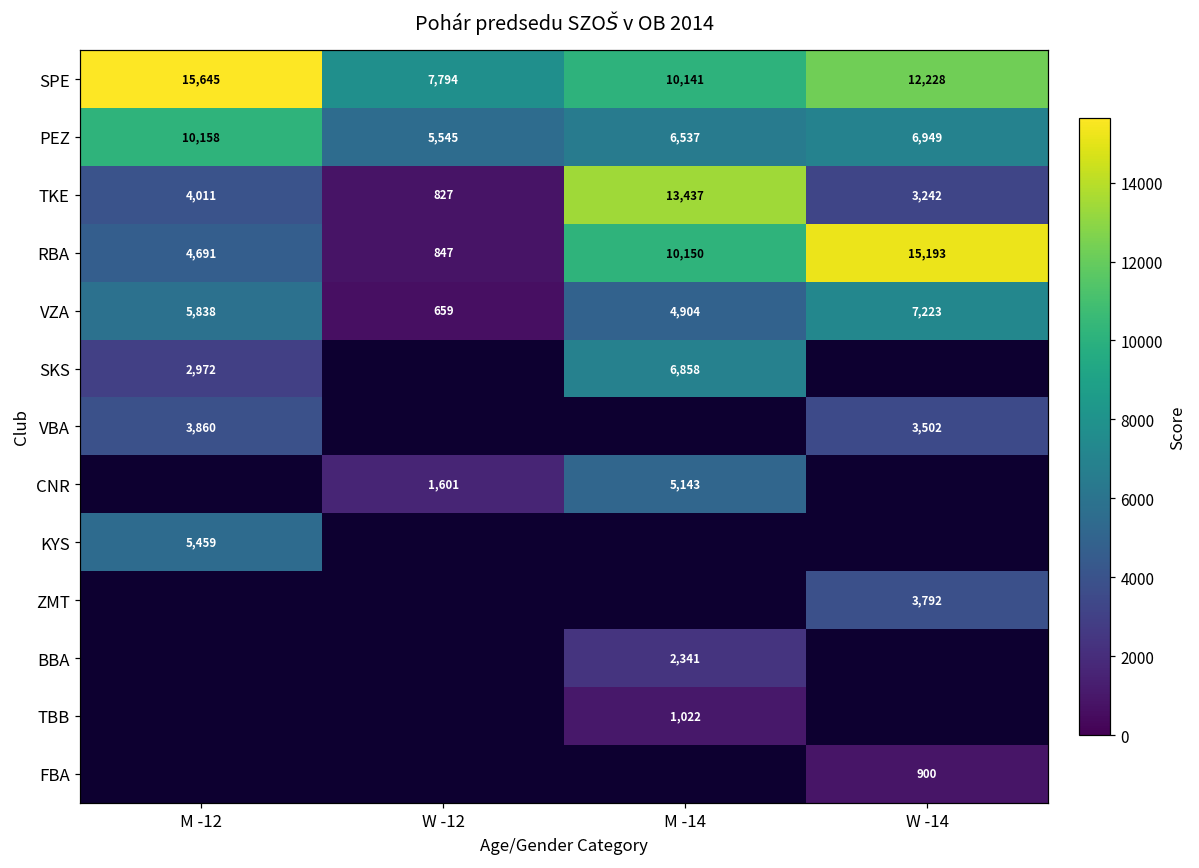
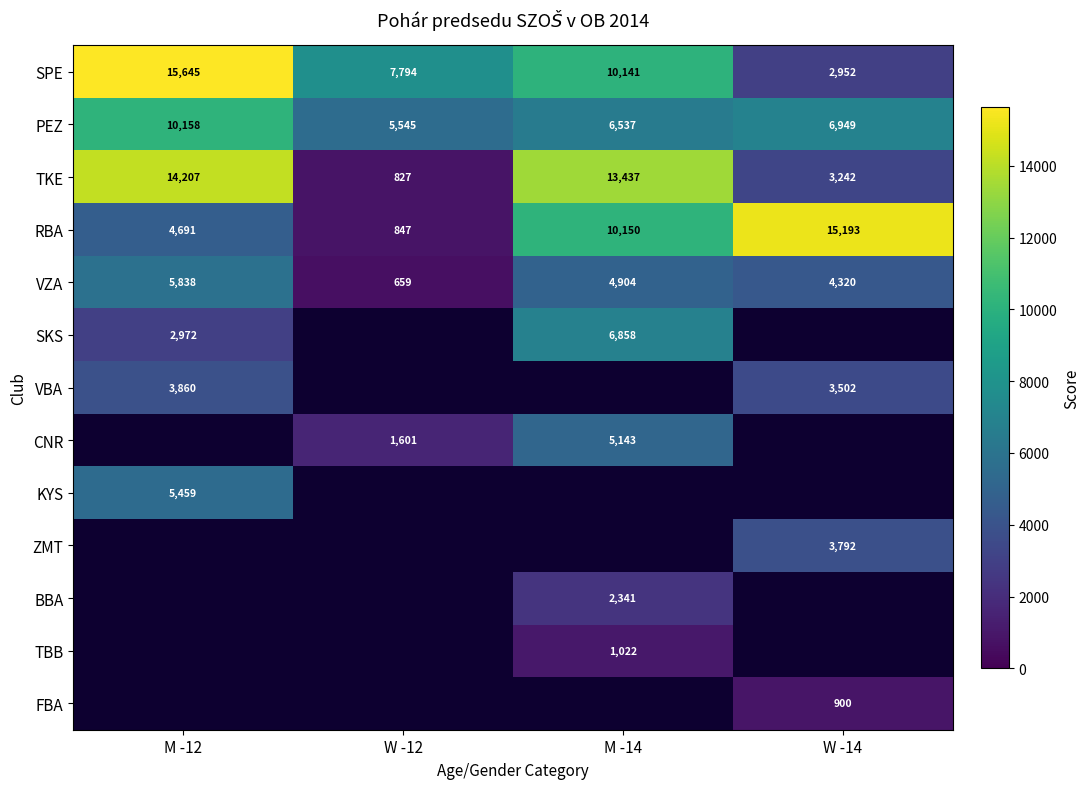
SPE, W -14: 12,228 -> 2,952
TKE, M -12: 4,011 -> 14,207
VZA, W -14: 7,223 -> 4,320
